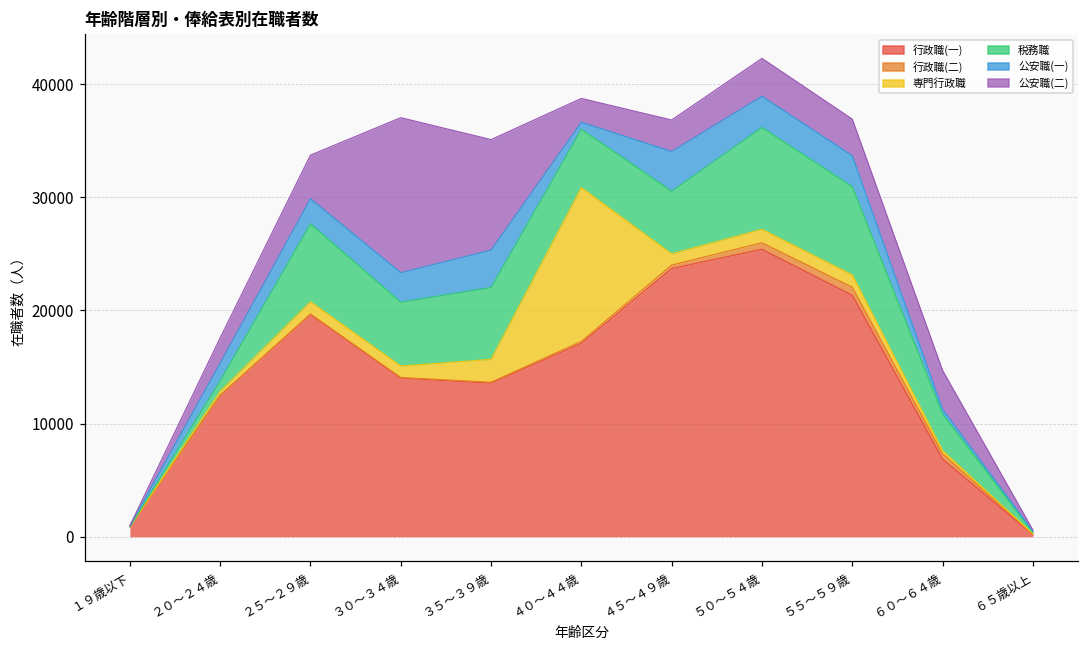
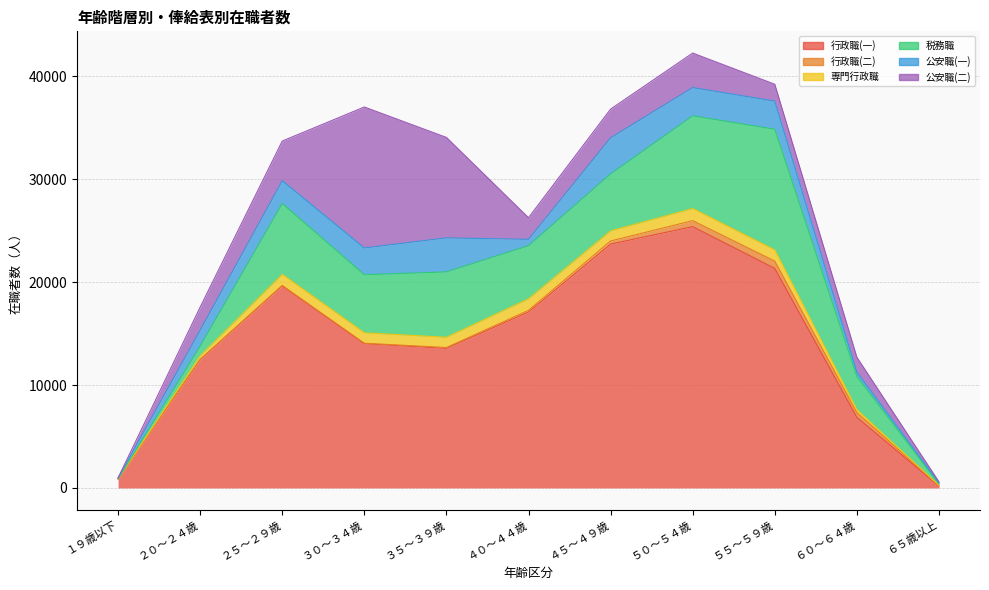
専門行政職, ３５～３９歳: 2000 -> 1000
専門行政職, ４０～４４歳: 13600 -> 1100
税務職, ５５～５９歳: 7800 -> 11700
公安職(二), ５５～５９歳: 3200 -> 1600
公安職(二), ６０～６４歳: 3400 -> 1400
